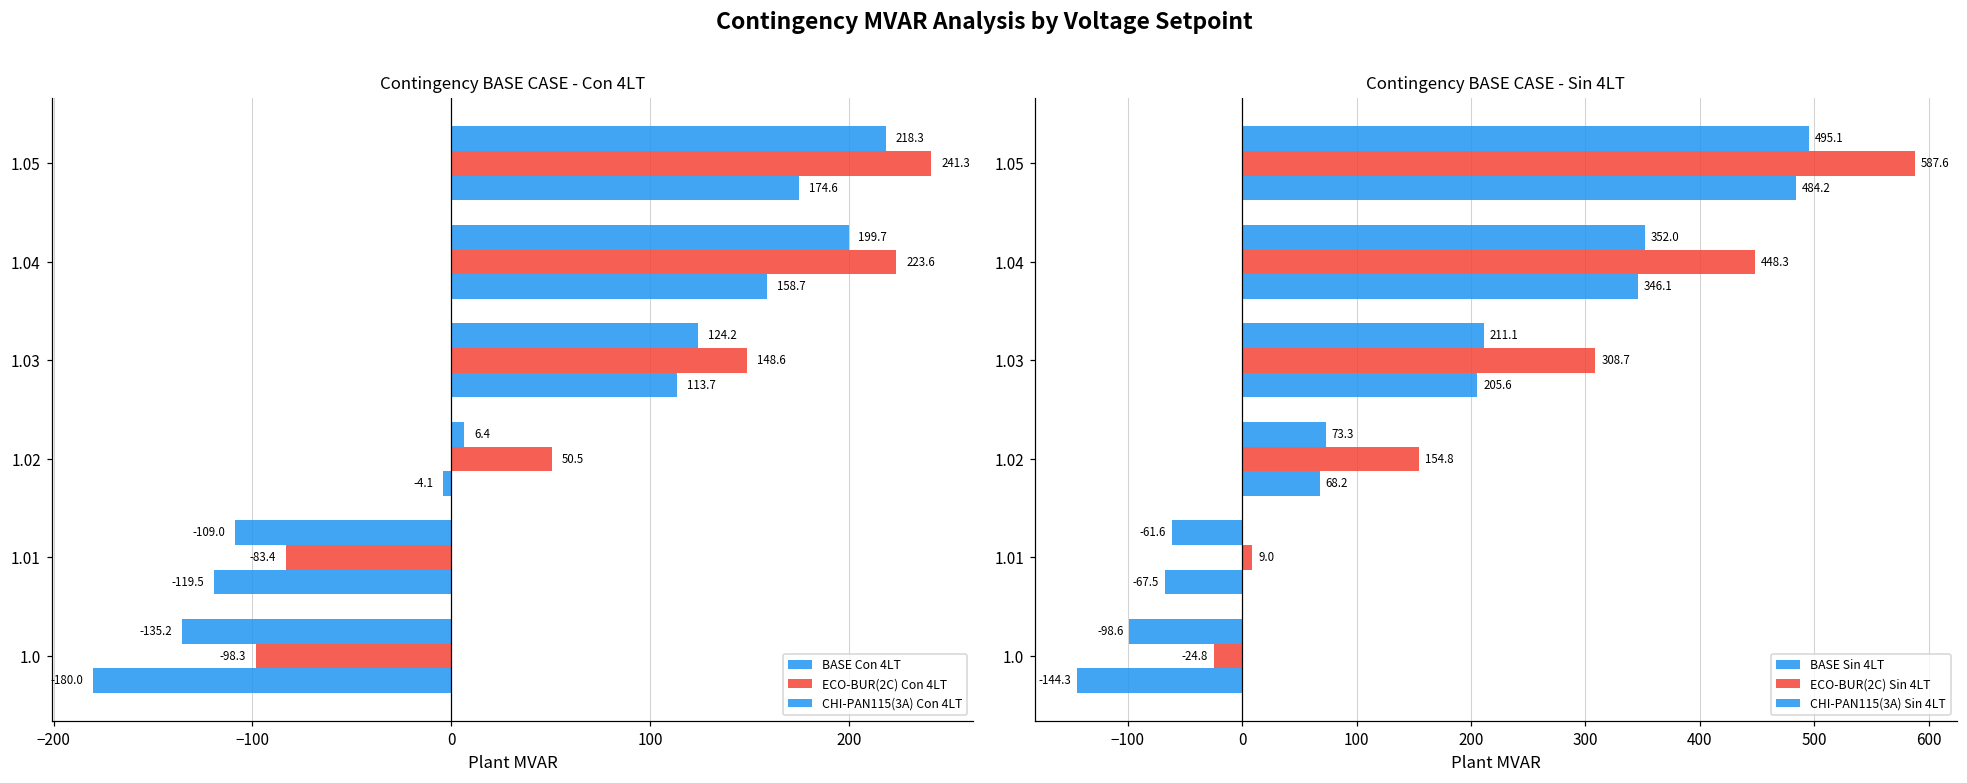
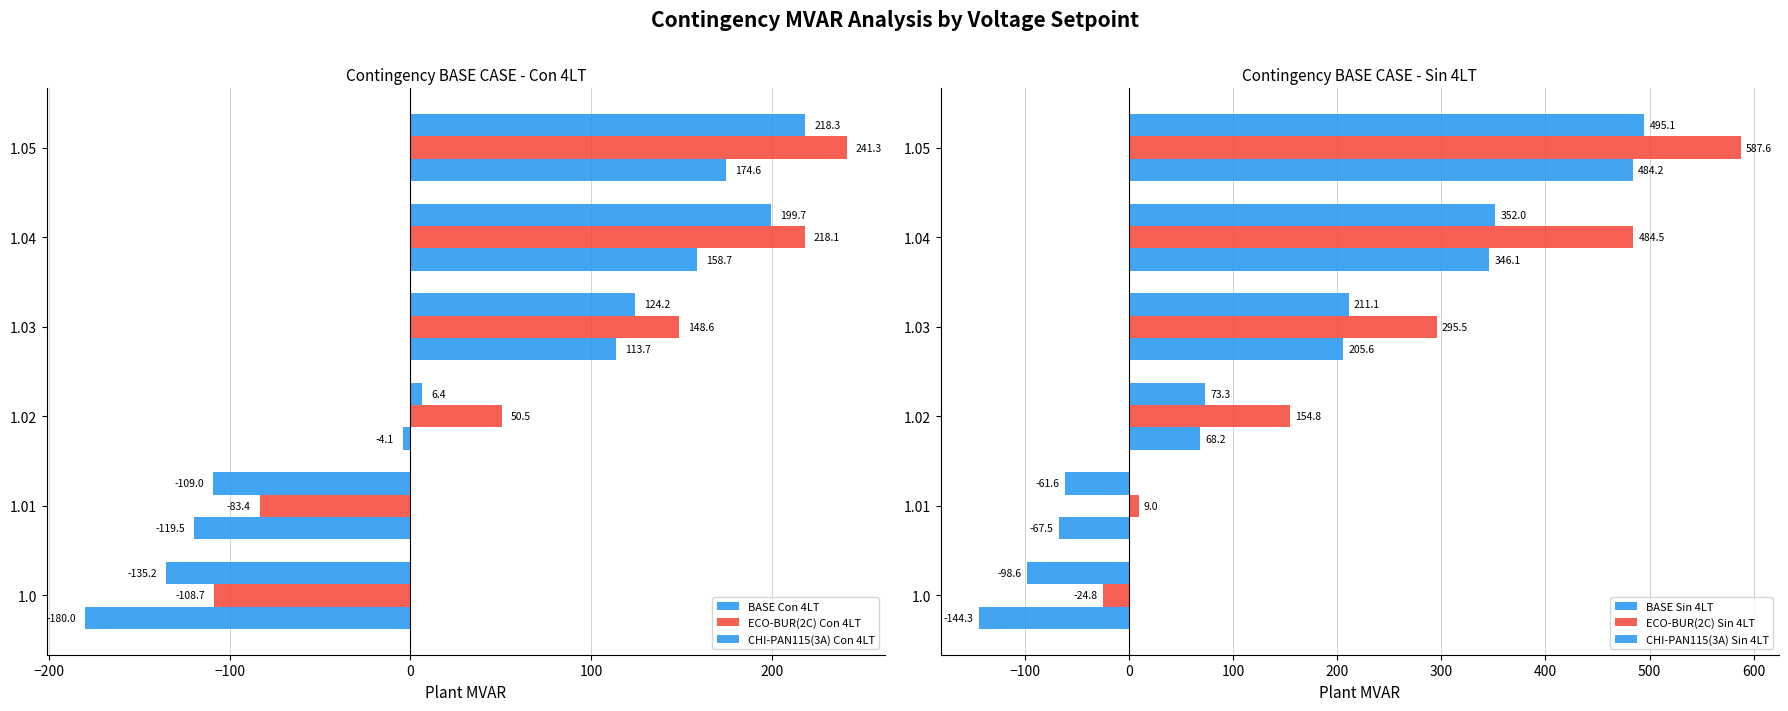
Contingency BASE CASE - Con 4LT, ECO-BUR(2C) Con 4LT, 1.04: 223.6 -> 218.1
Contingency BASE CASE - Con 4LT, ECO-BUR(2C) Con 4LT, 1.0: -98.3 -> -108.7
Contingency BASE CASE - Sin 4LT, ECO-BUR(2C) Sin 4LT, 1.04: 448.3 -> 484.5
Contingency BASE CASE - Sin 4LT, ECO-BUR(2C) Sin 4LT, 1.03: 308.7 -> 295.5
